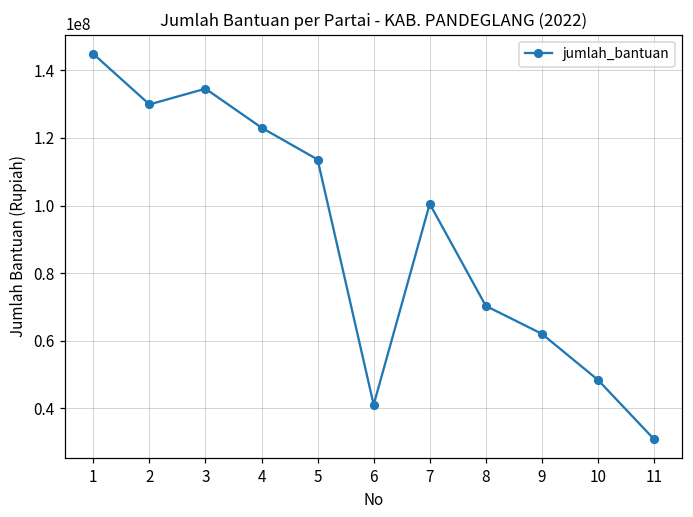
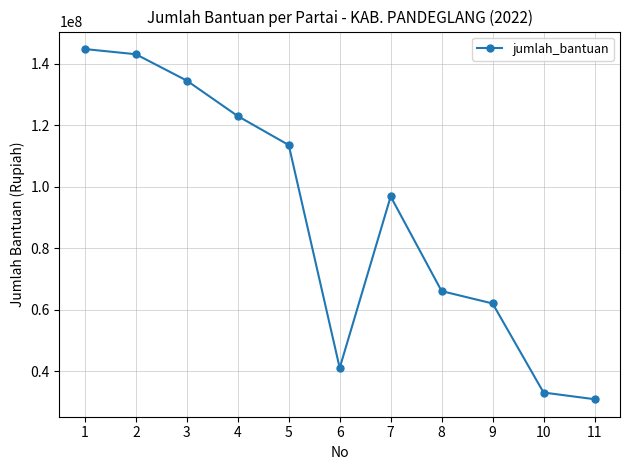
2: 130000000 -> 143000000
7: 100000000 -> 97000000
8: 70000000 -> 66000000
10: 48000000 -> 33000000
